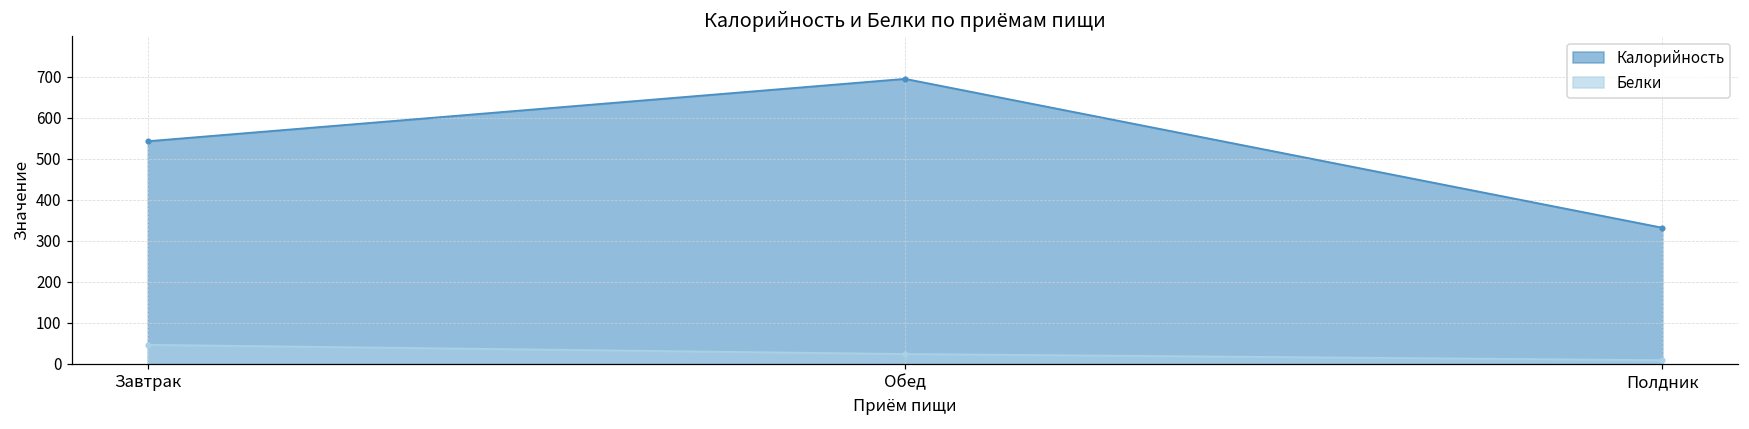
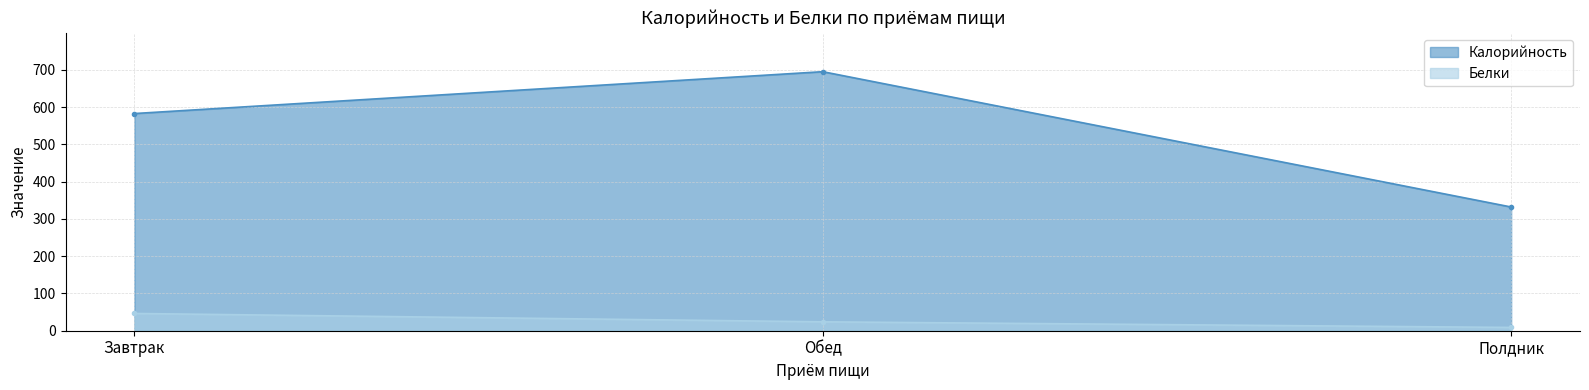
Калорийность, Завтрак: 540 -> 580
